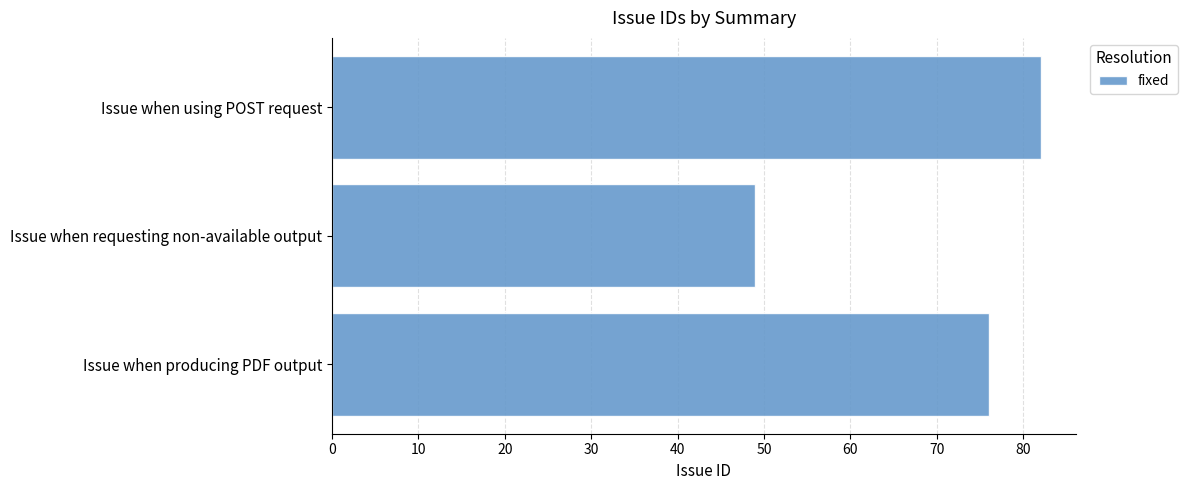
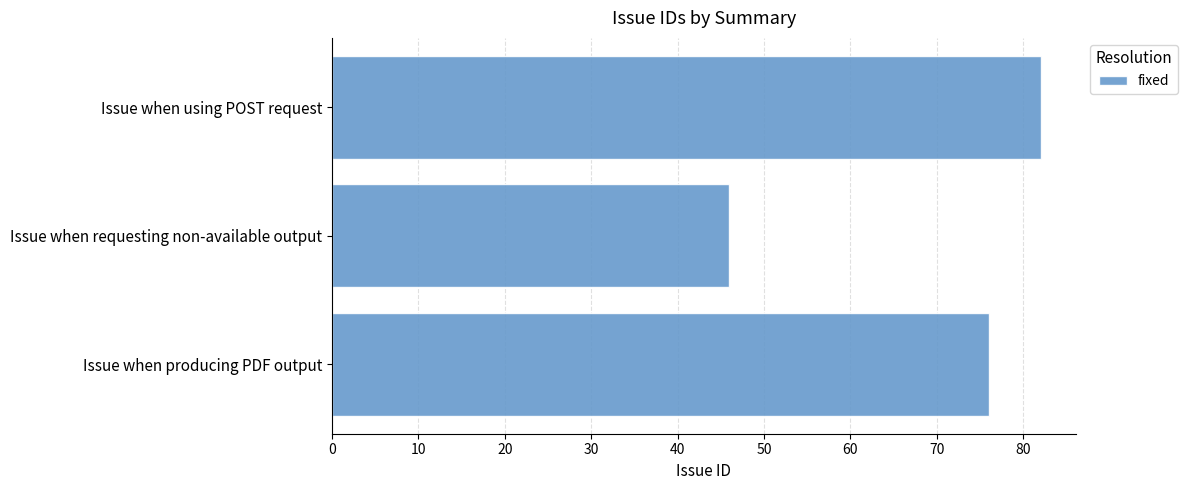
Issue when requesting non-available output: 49 -> 46
